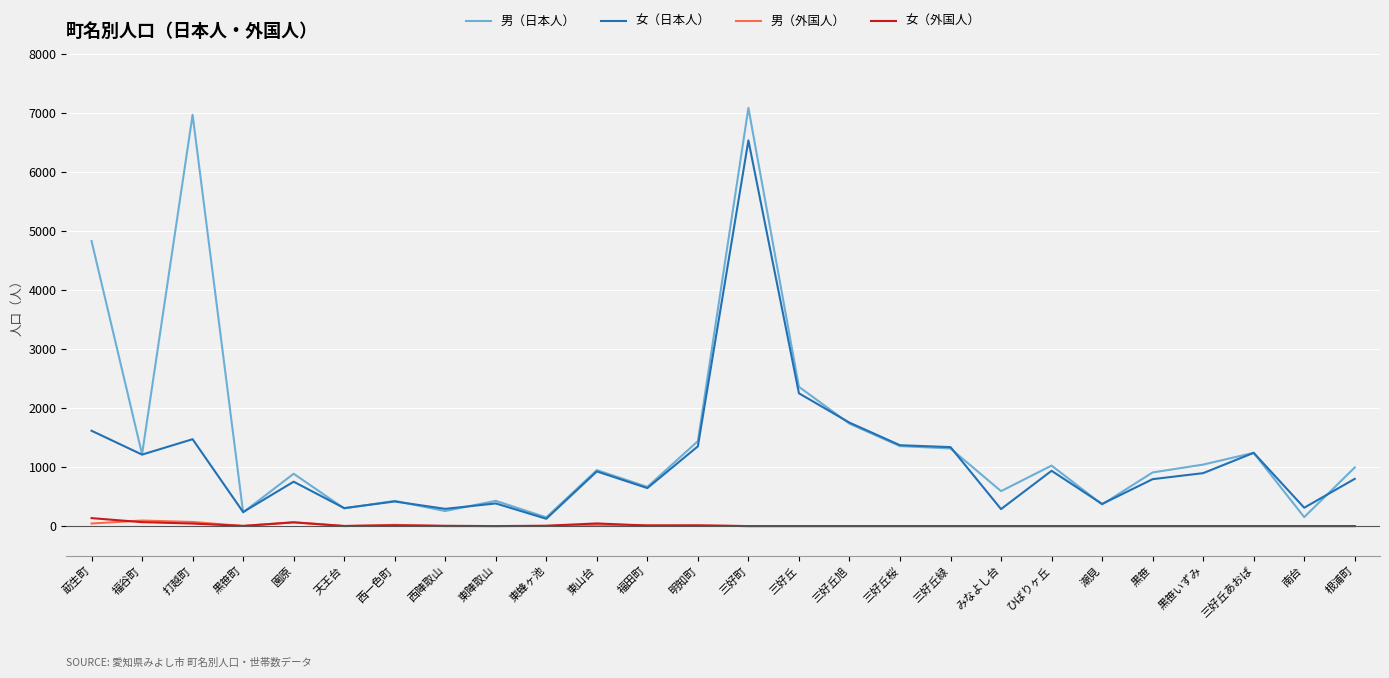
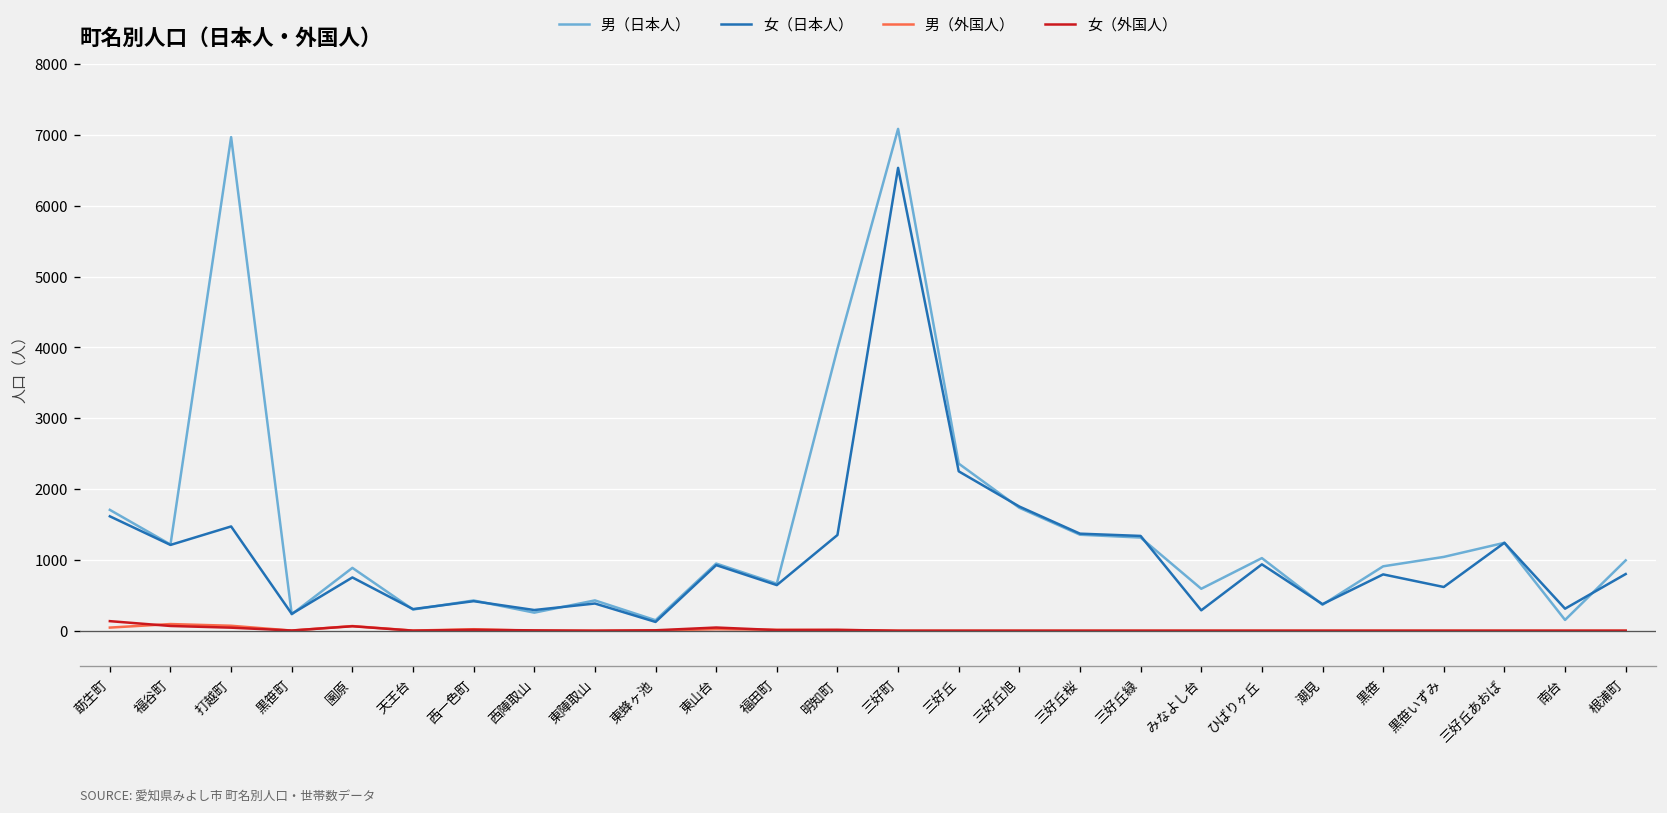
男（日本人）, 莇生町: 4800 -> 1700
男（日本人）, 明知町: 1400 -> 4000
女（日本人）, 黒笹いずみ: 900 -> 600
